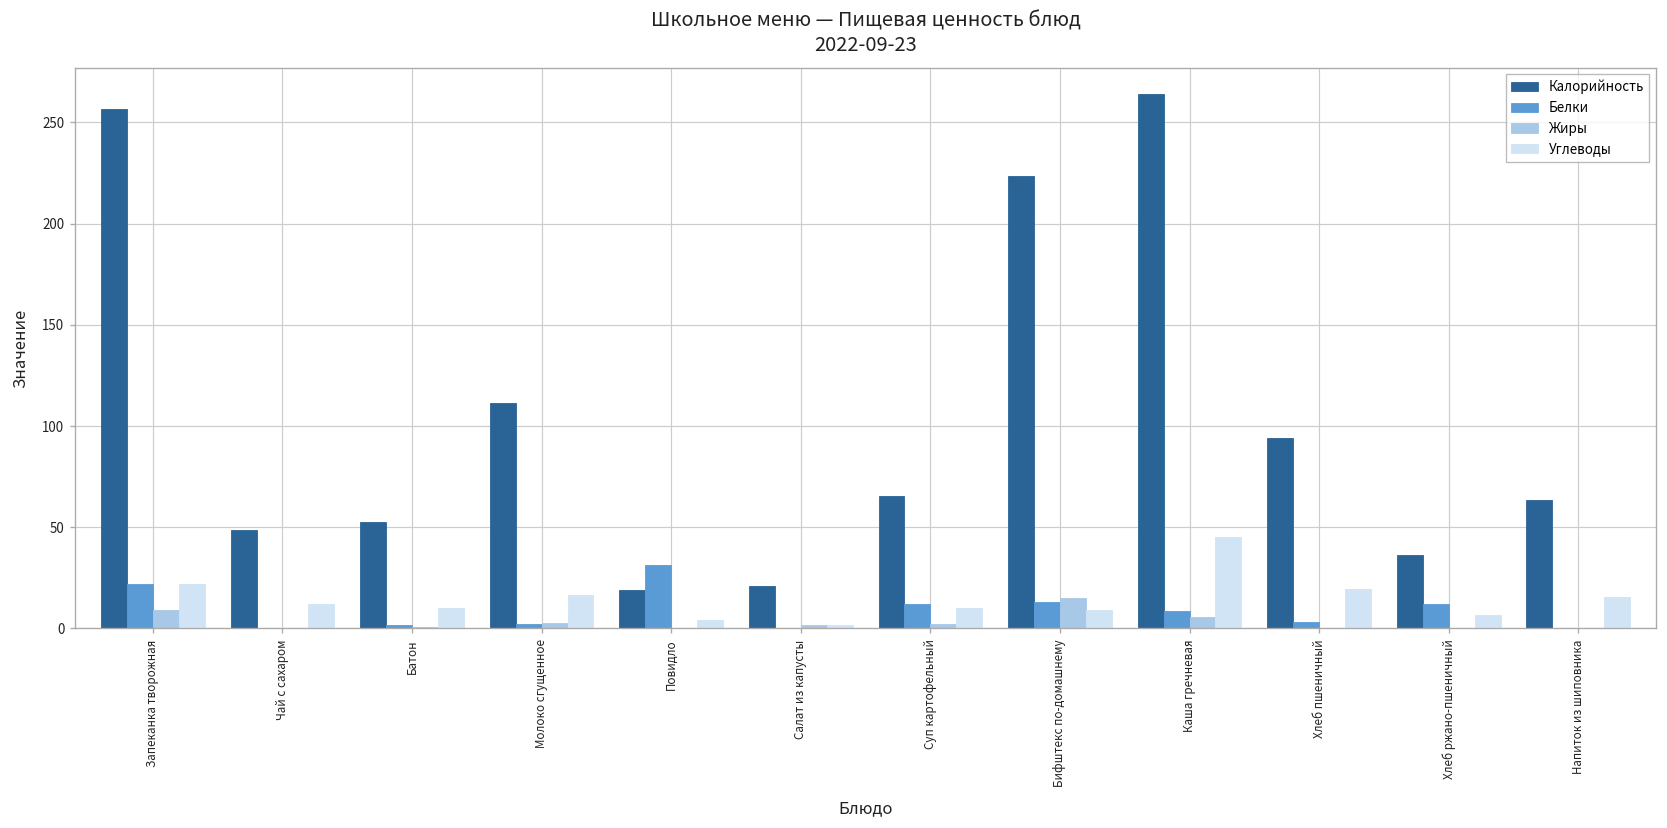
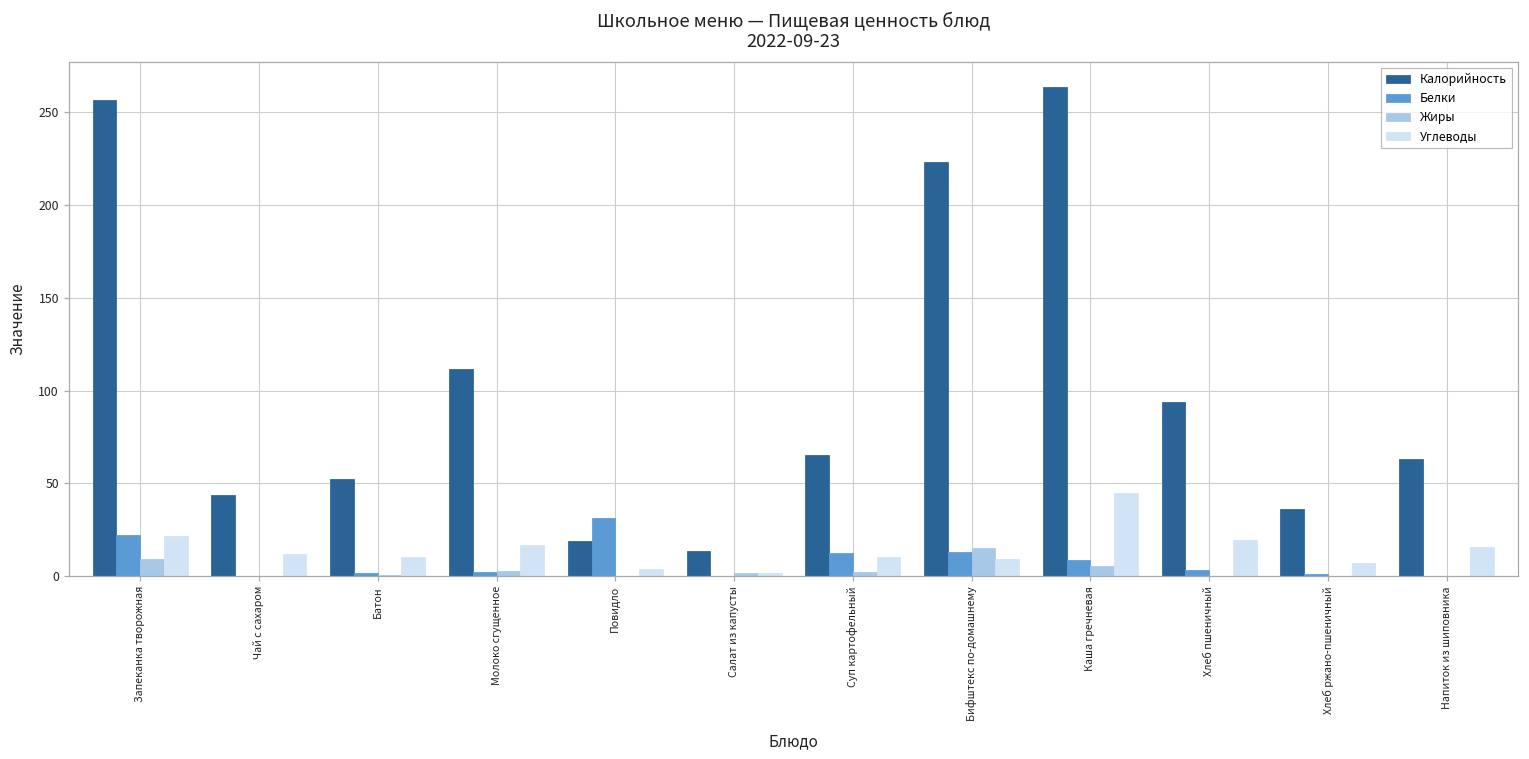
Калорийность, Чай с сахаром: 49 -> 44
Калорийность, Салат из капусты: 21 -> 13
Белки, Хлеб ржано-пшеничный: 12 -> 1
